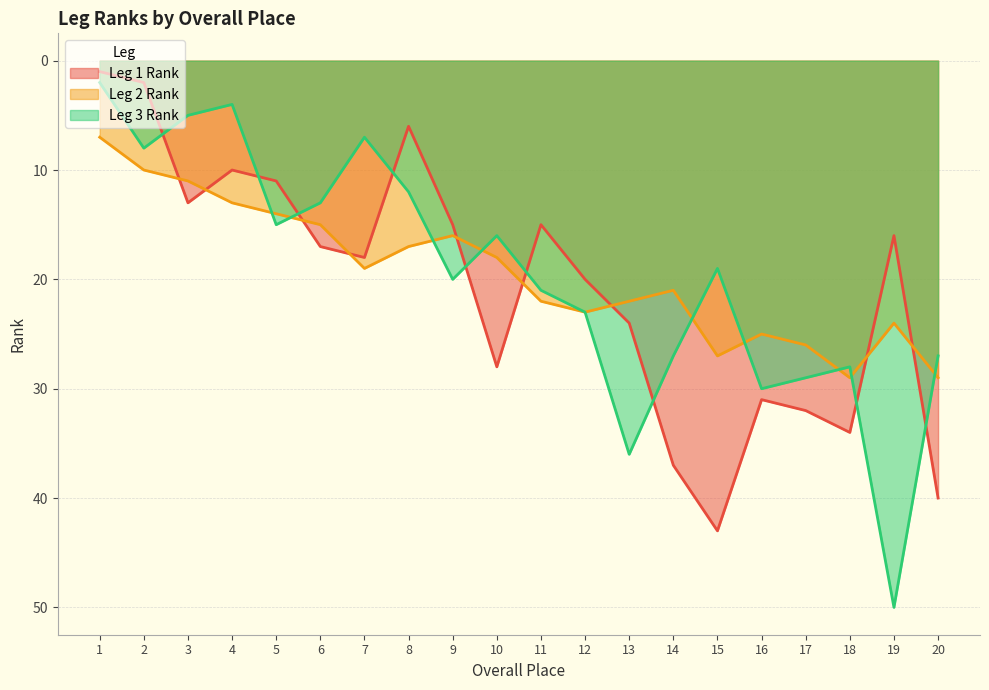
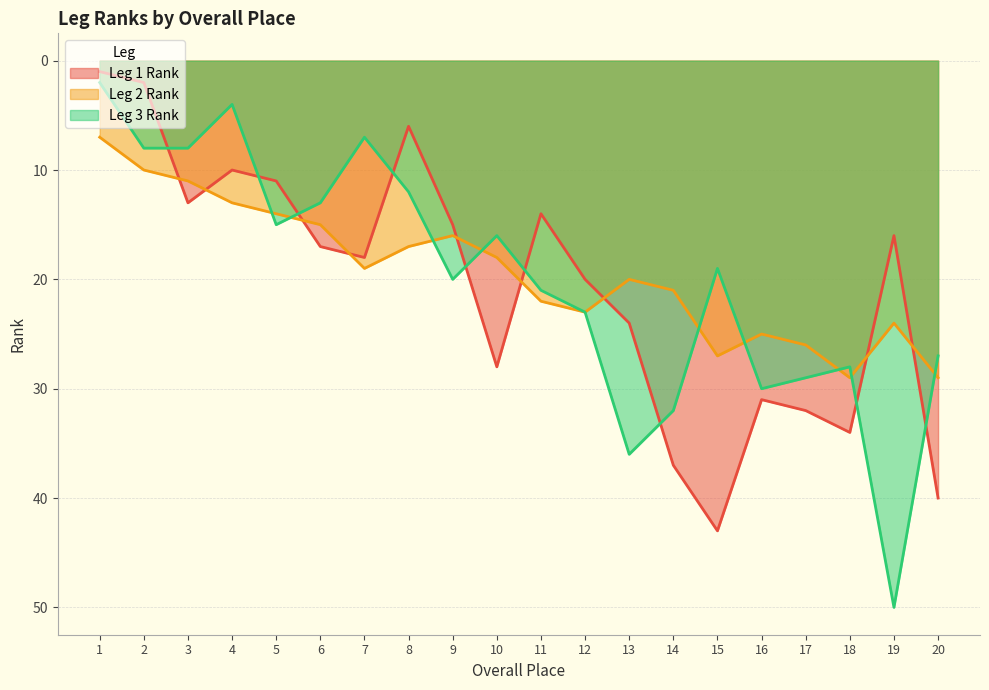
Leg 3 Rank, 3: 5 -> 8
Leg 1 Rank, 11: 15 -> 14
Leg 2 Rank, 13: 22 -> 20
Leg 3 Rank, 14: 27 -> 32
